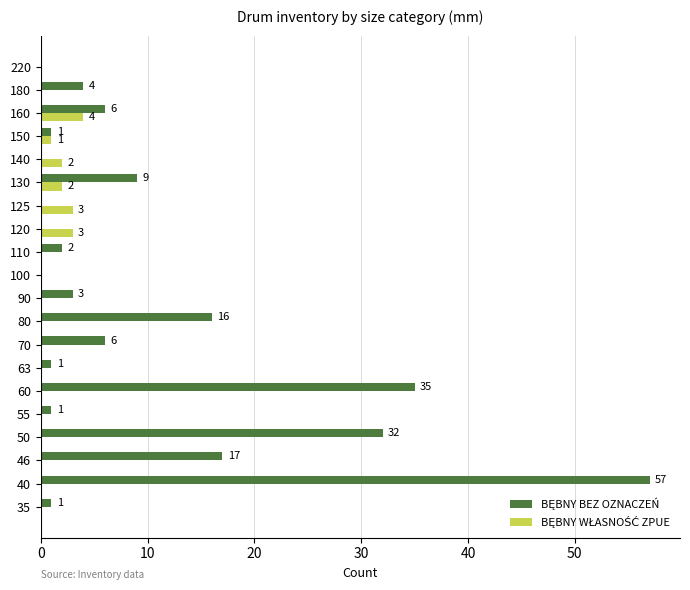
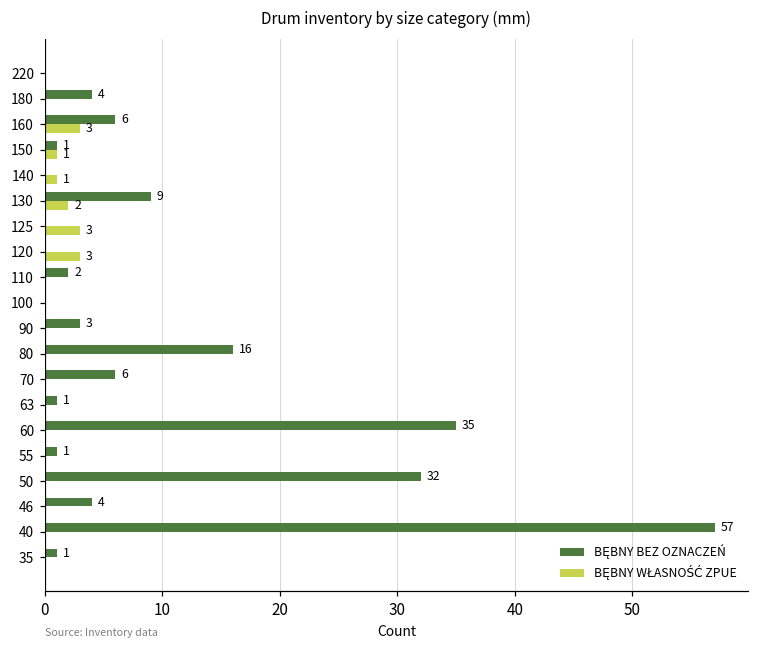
BĘBNY WŁASNOŚĆ ZPUE, 160: 4 -> 3
BĘBNY WŁASNOŚĆ ZPUE, 140: 2 -> 1
BĘBNY BEZ OZNACZEŃ, 46: 17 -> 4
